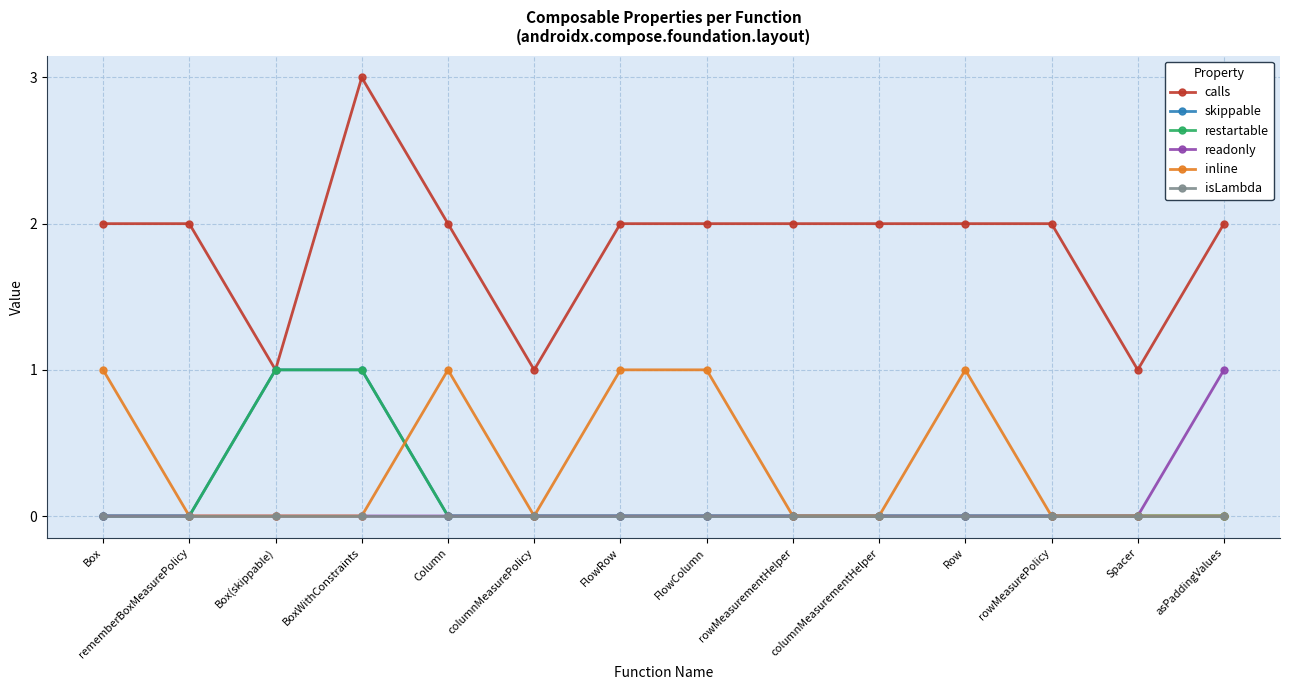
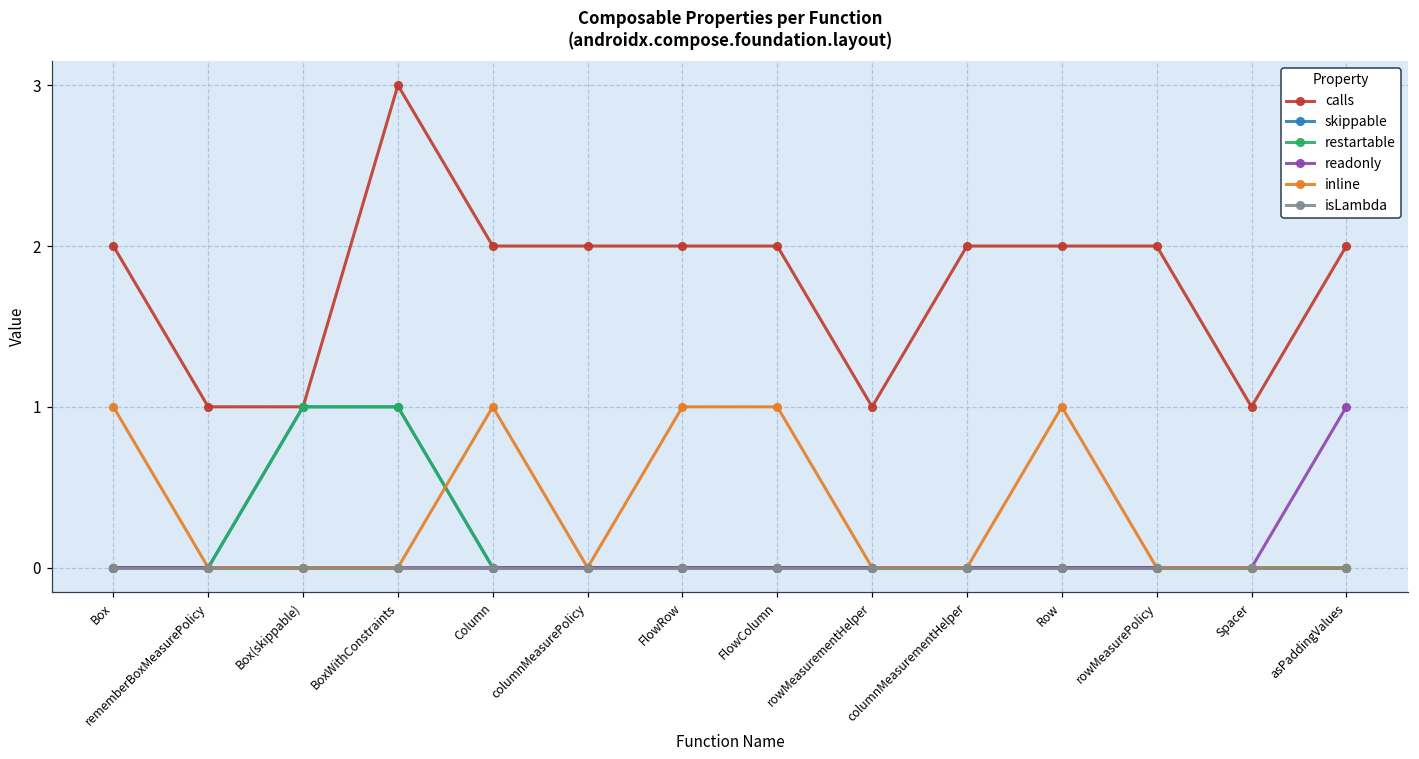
calls, rememberBoxMeasurePolicy: 2 -> 1
calls, columnMeasurePolicy: 1 -> 2
calls, rowMeasurementHelper: 2 -> 1
